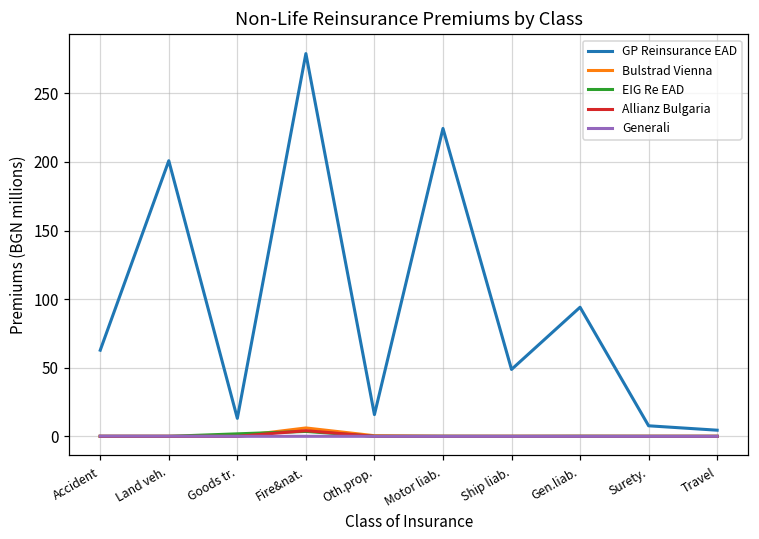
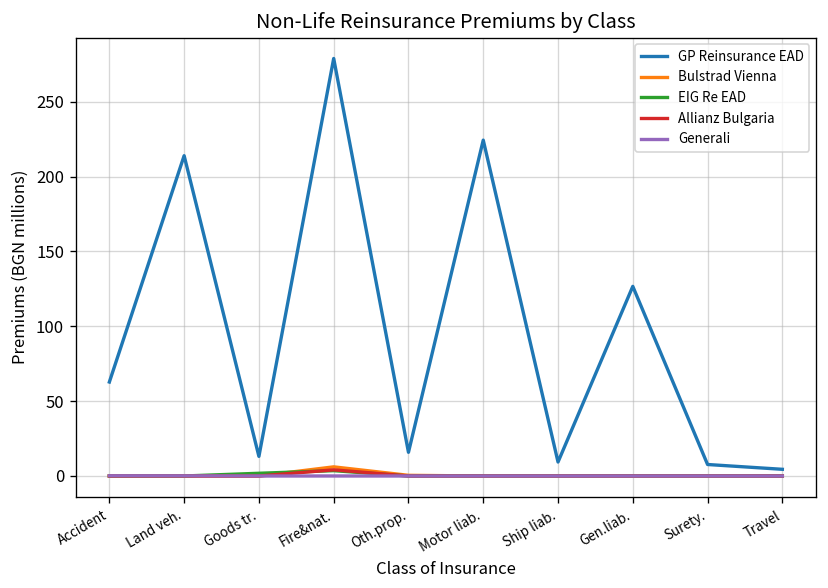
GP Reinsurance EAD, Land veh.: 201 -> 214
GP Reinsurance EAD, Ship liab.: 49 -> 9
GP Reinsurance EAD, Gen.liab.: 94 -> 127
